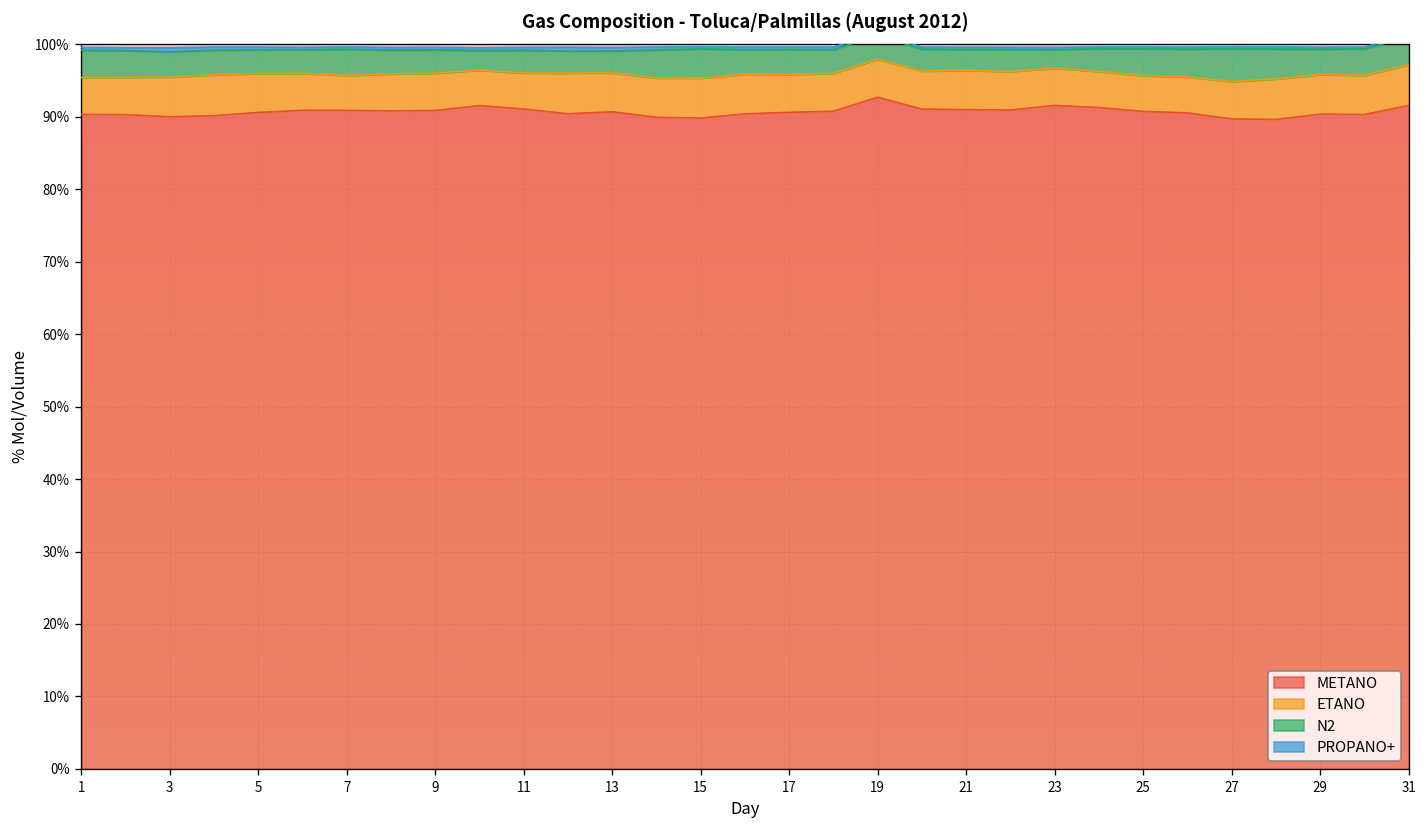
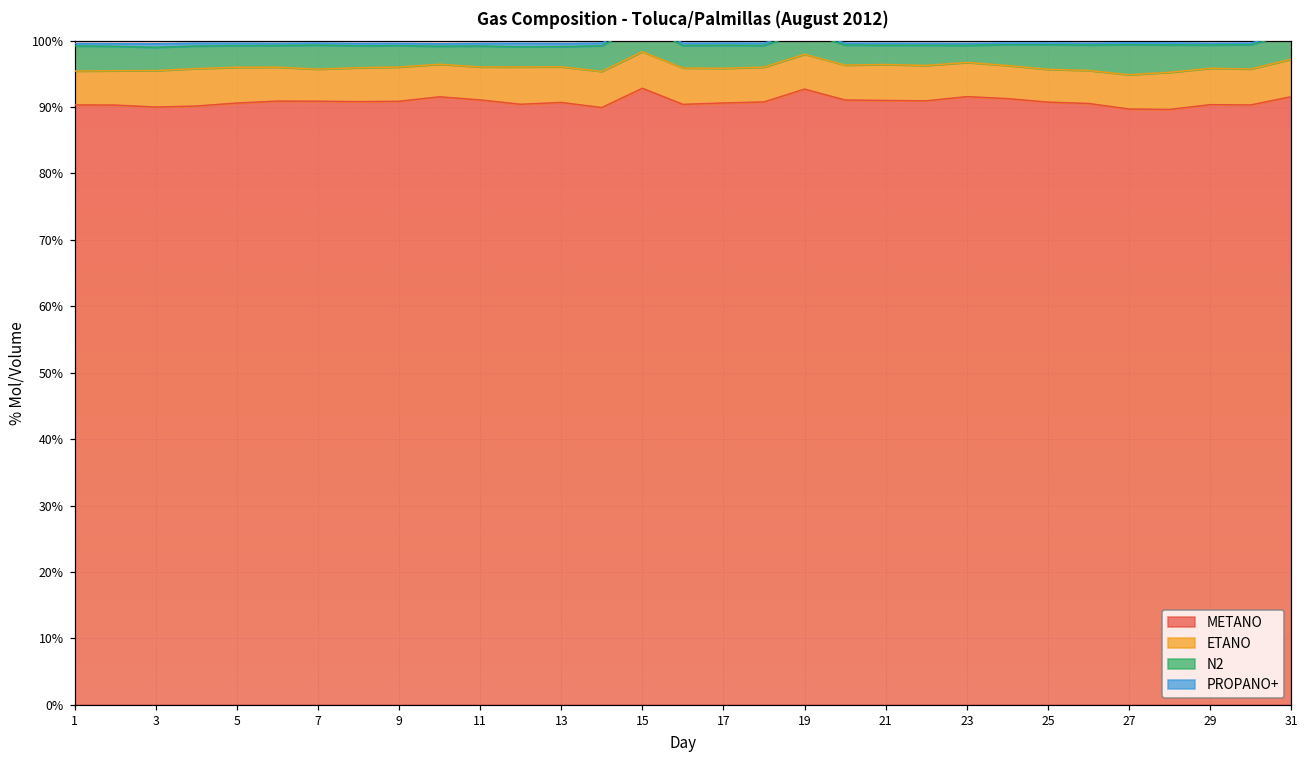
METANO, 15: 90% -> 93%
